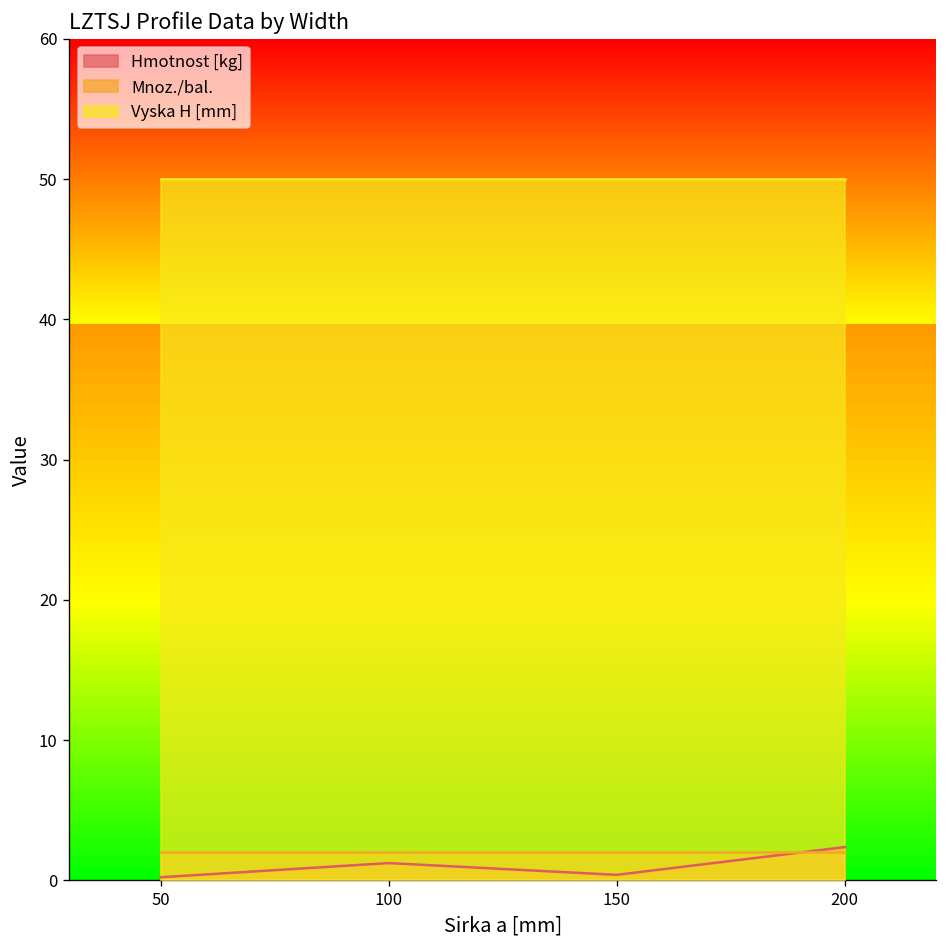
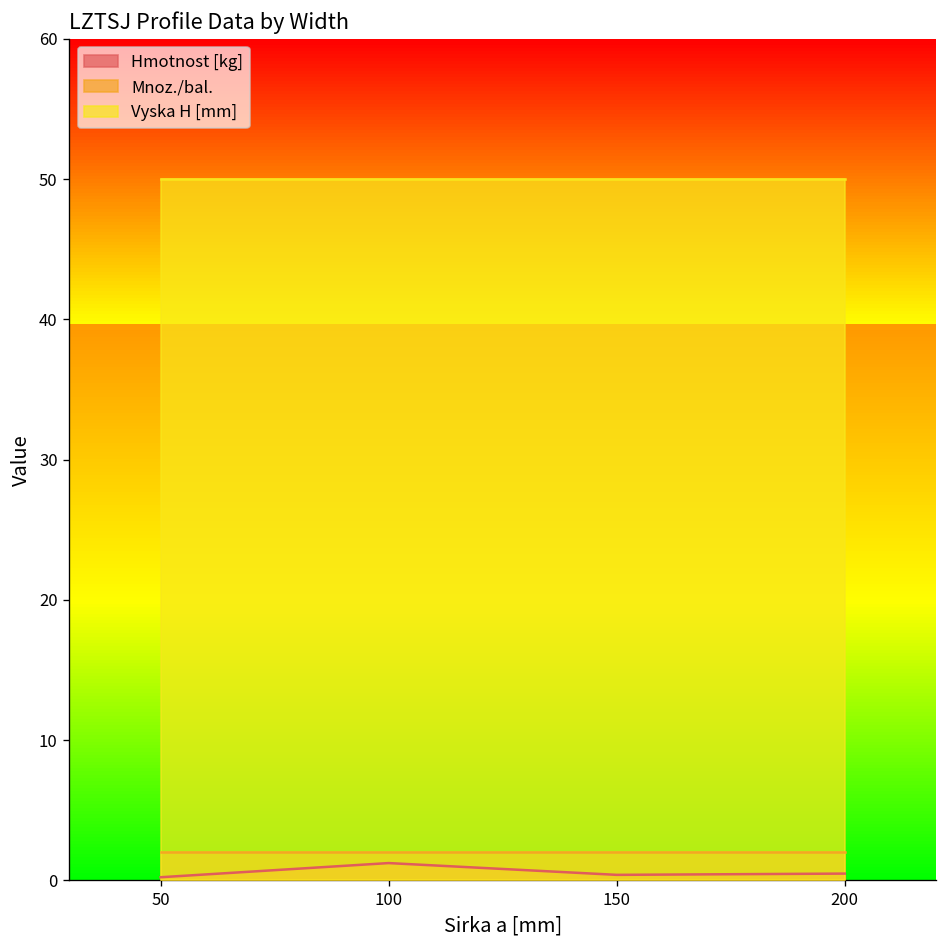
Hmotnost [kg], 200: 2.4 -> 0.5
